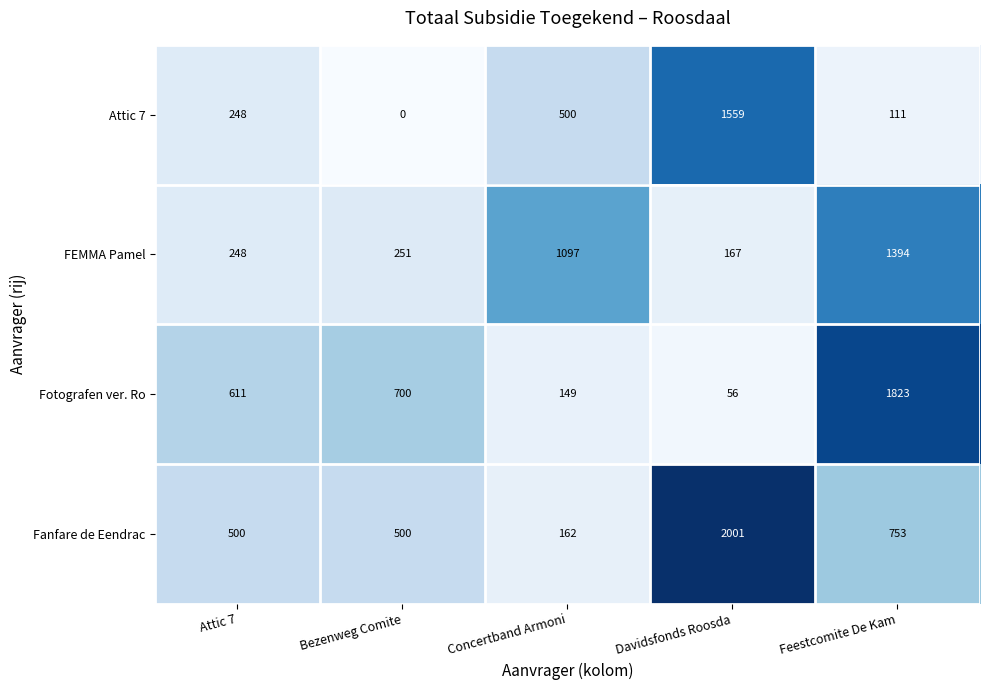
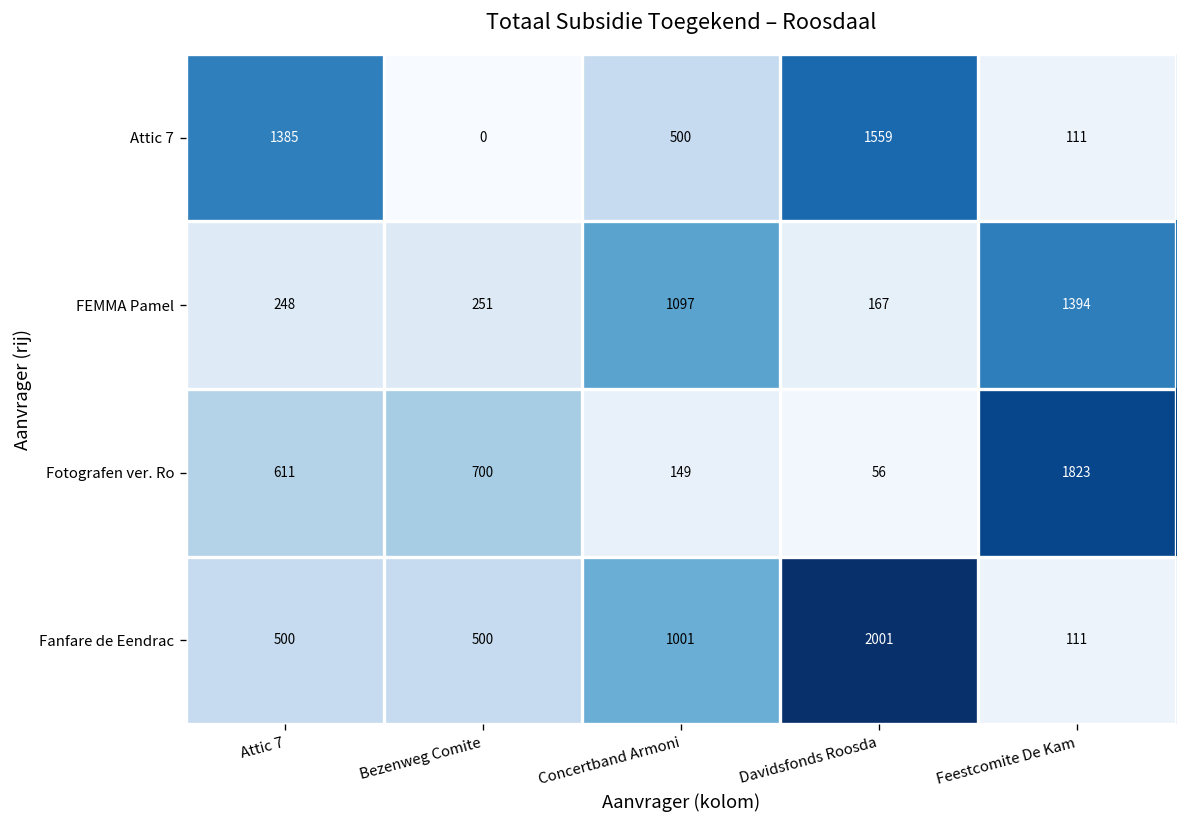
Attic 7, Attic 7: 248 -> 1385
Fanfare de Eendrac, Concertband Armoni: 162 -> 1001
Fanfare de Eendrac, Feestcomite De Kam: 753 -> 111
